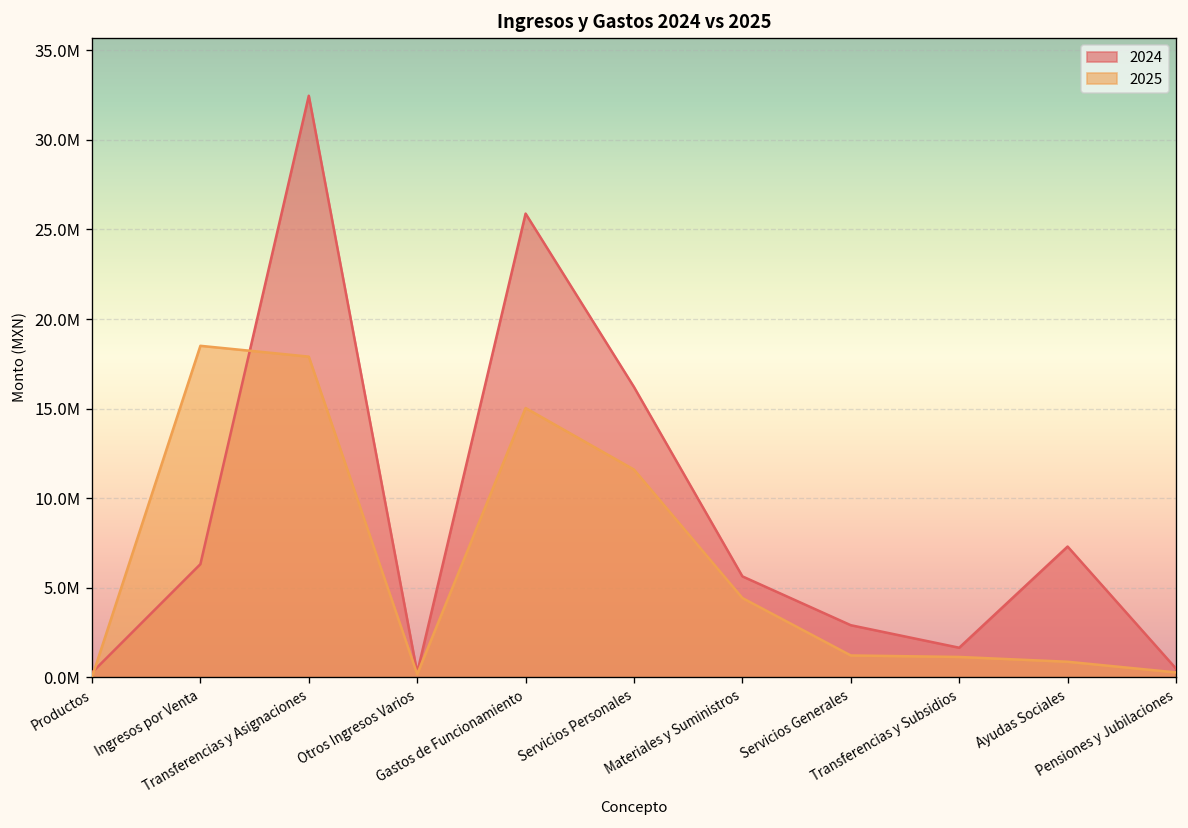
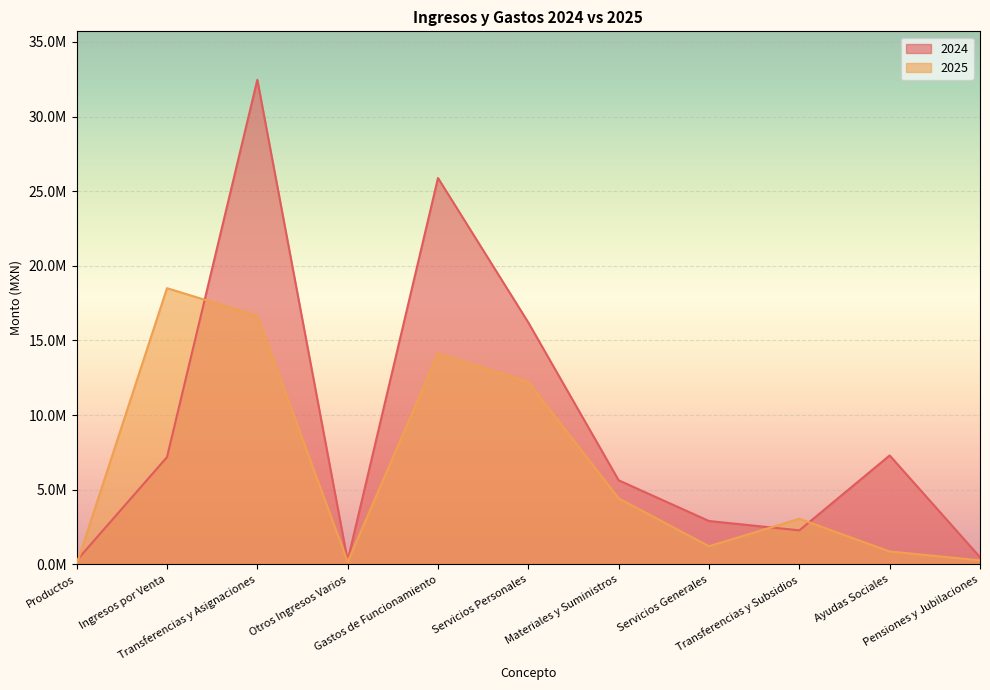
2024, Ingresos por Venta: 6300000 -> 7200000
2025, Transferencias y Asignaciones: 17900000 -> 16600000
2025, Gastos de Funcionamiento: 15000000 -> 14100000
2025, Servicios Personales: 11600000 -> 12200000
2024, Transferencias y Subsidios: 1600000 -> 2300000
2025, Transferencias y Subsidios: 1100000 -> 3100000
